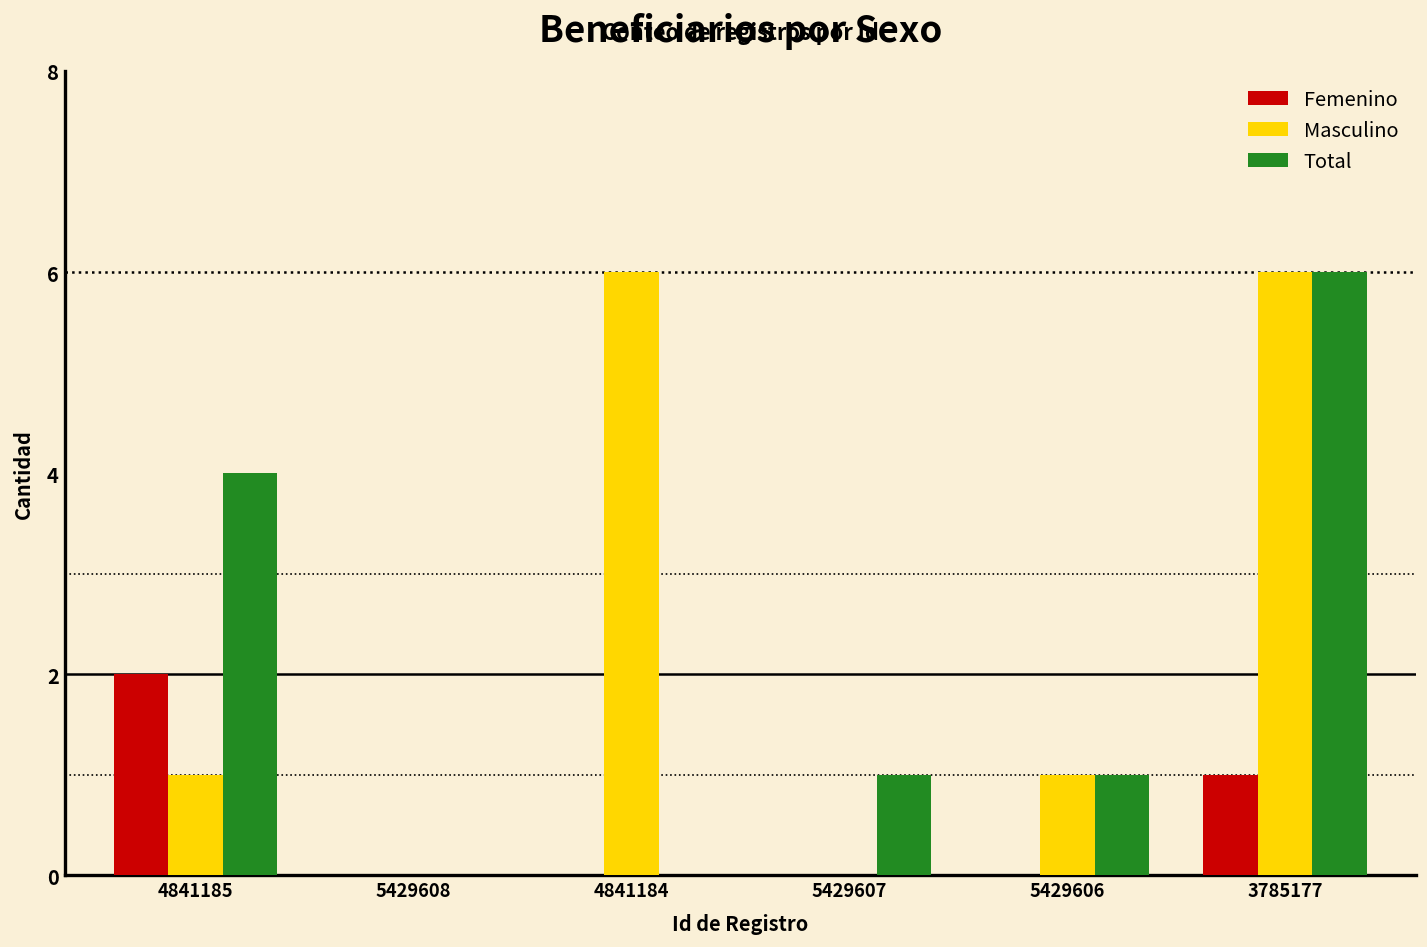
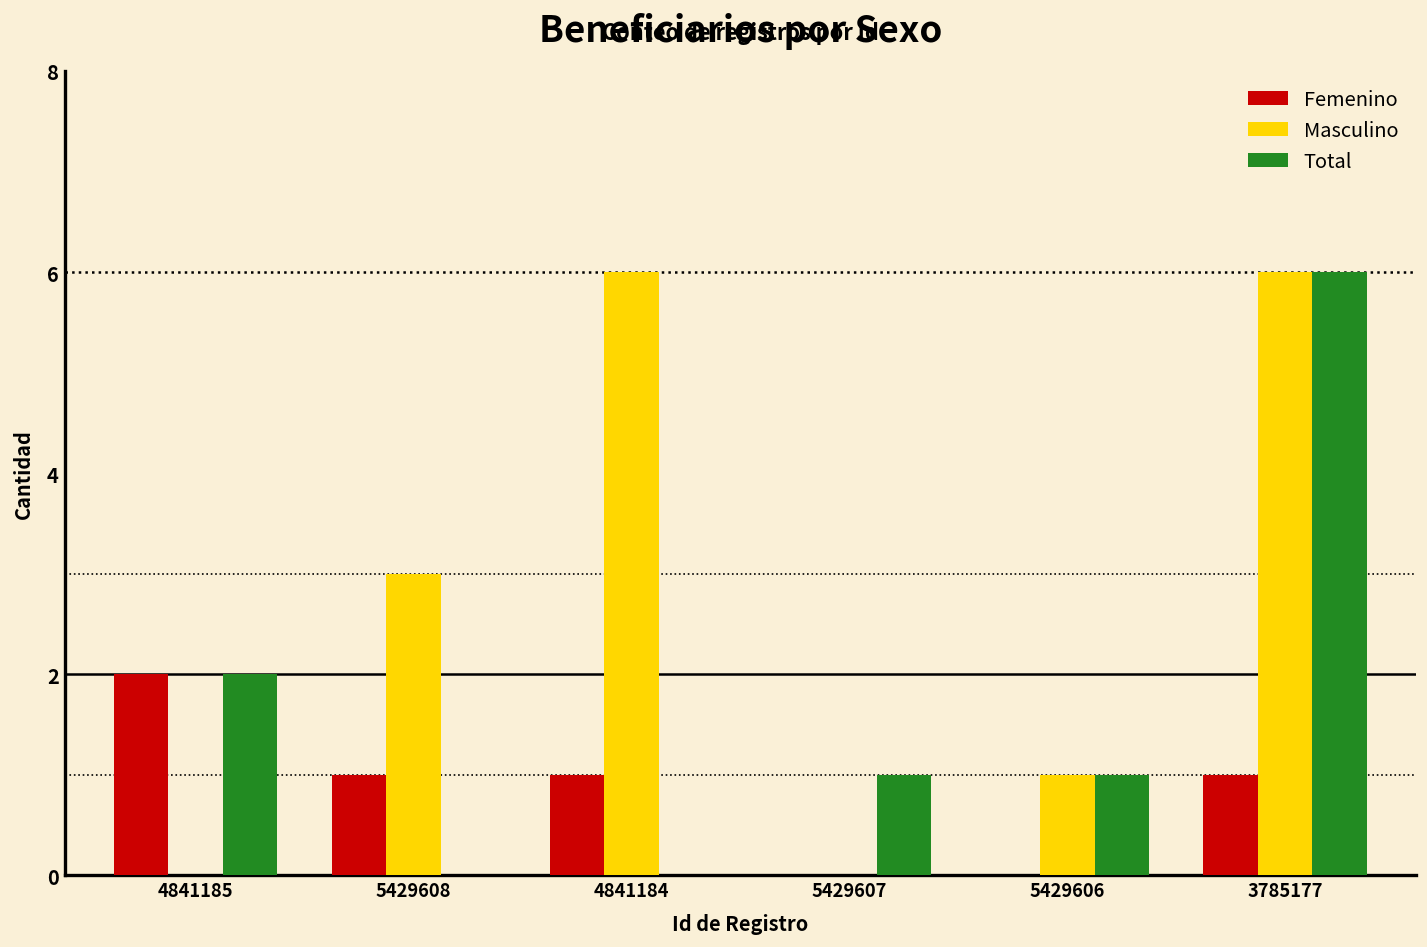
Masculino, 4841185: 1 -> 0
Total, 4841185: 4 -> 2
Femenino, 5429608: 0 -> 1
Masculino, 5429608: 0 -> 3
Femenino, 4841184: 0 -> 1
